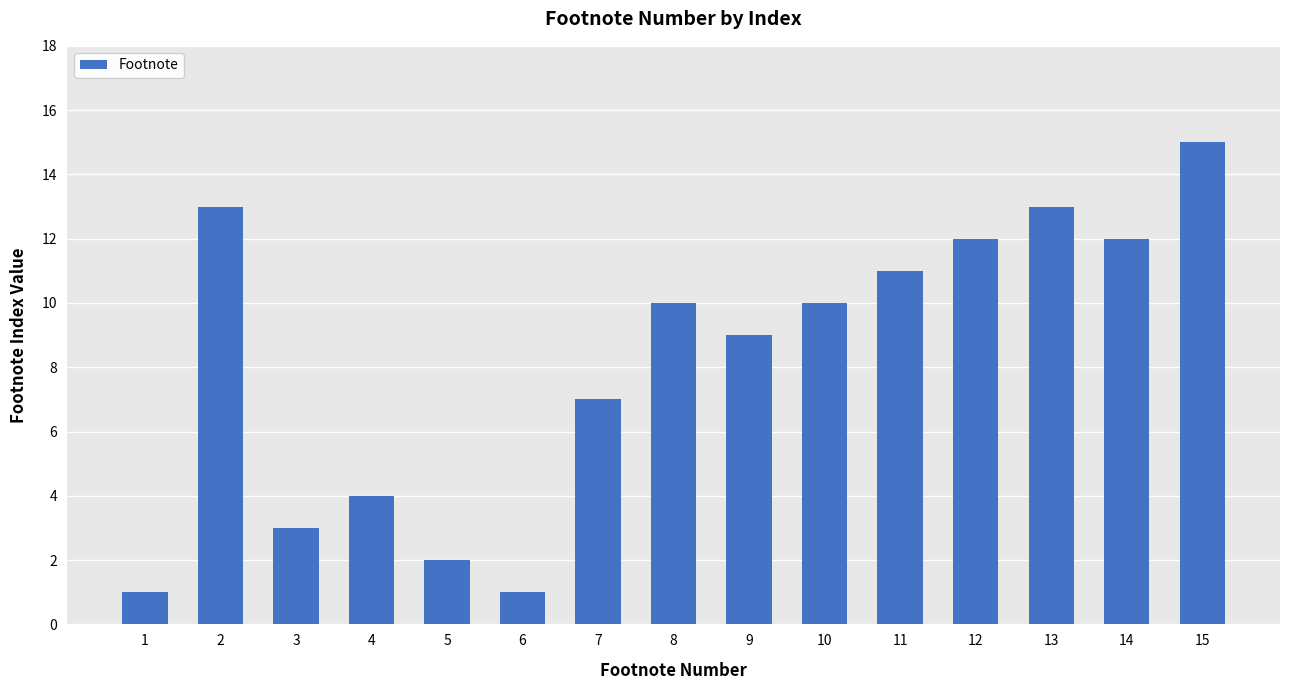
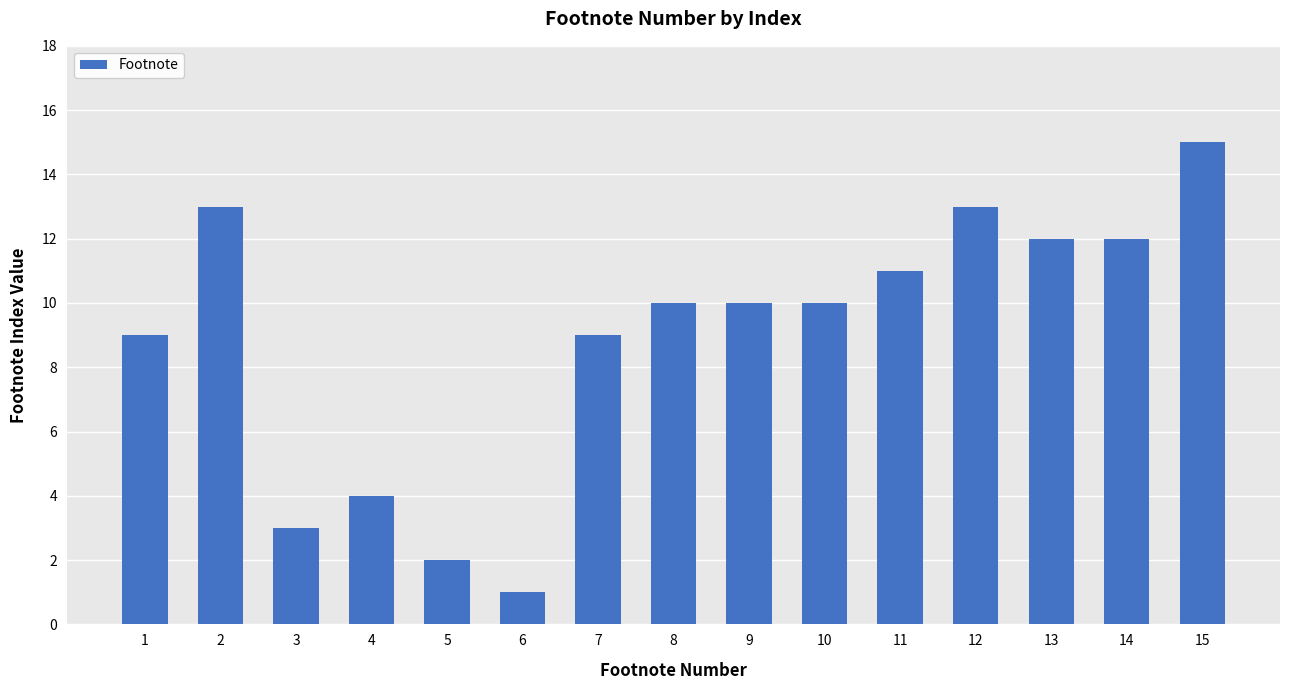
1: 1 -> 9
7: 7 -> 9
9: 9 -> 10
12: 12 -> 13
13: 13 -> 12
